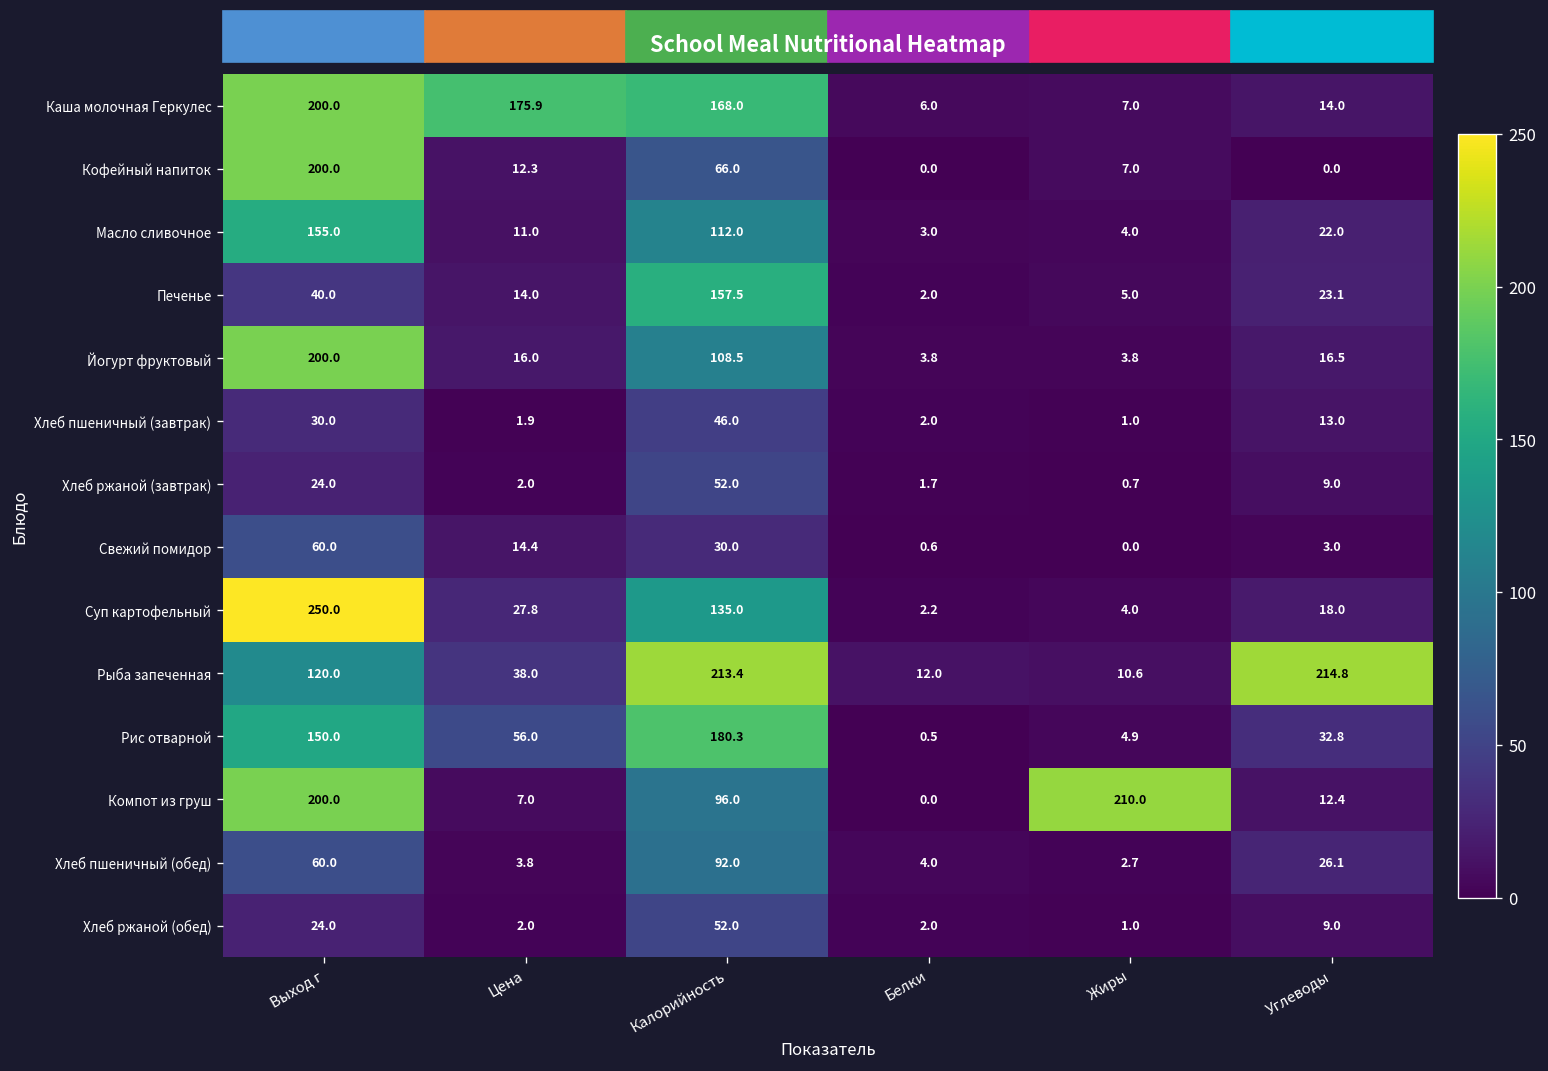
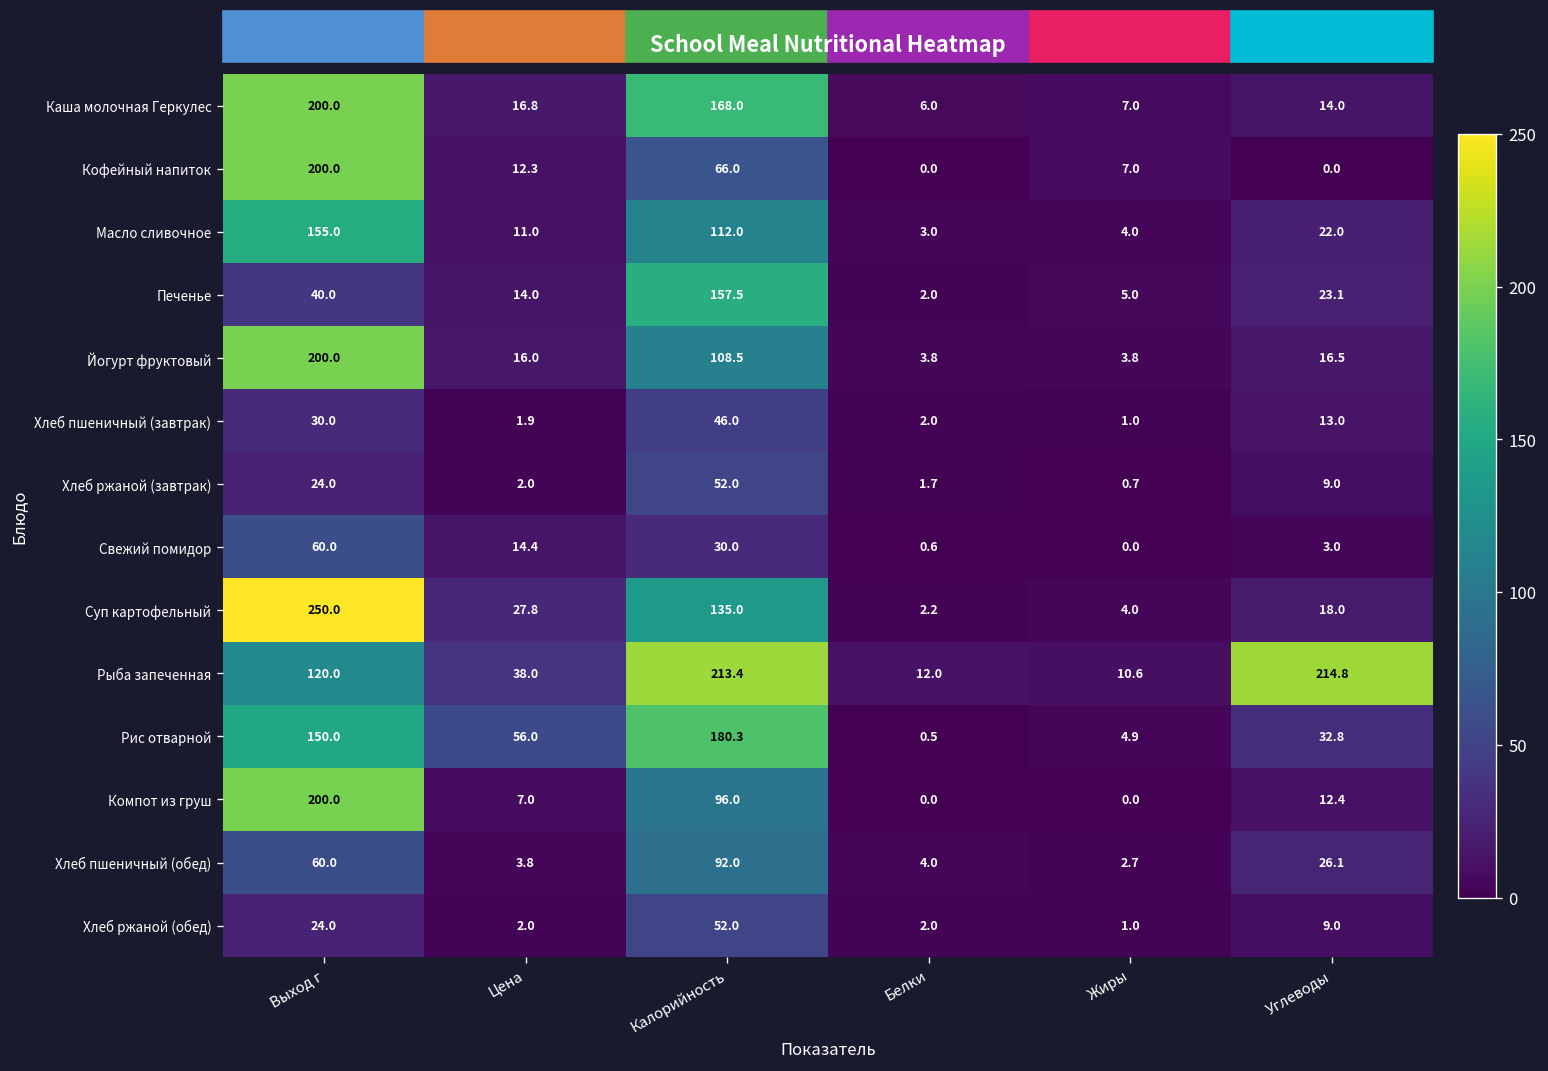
Каша молочная Геркулес, Цена: 175.9 -> 16.8
Компот из груш, Жиры: 210.0 -> 0.0
